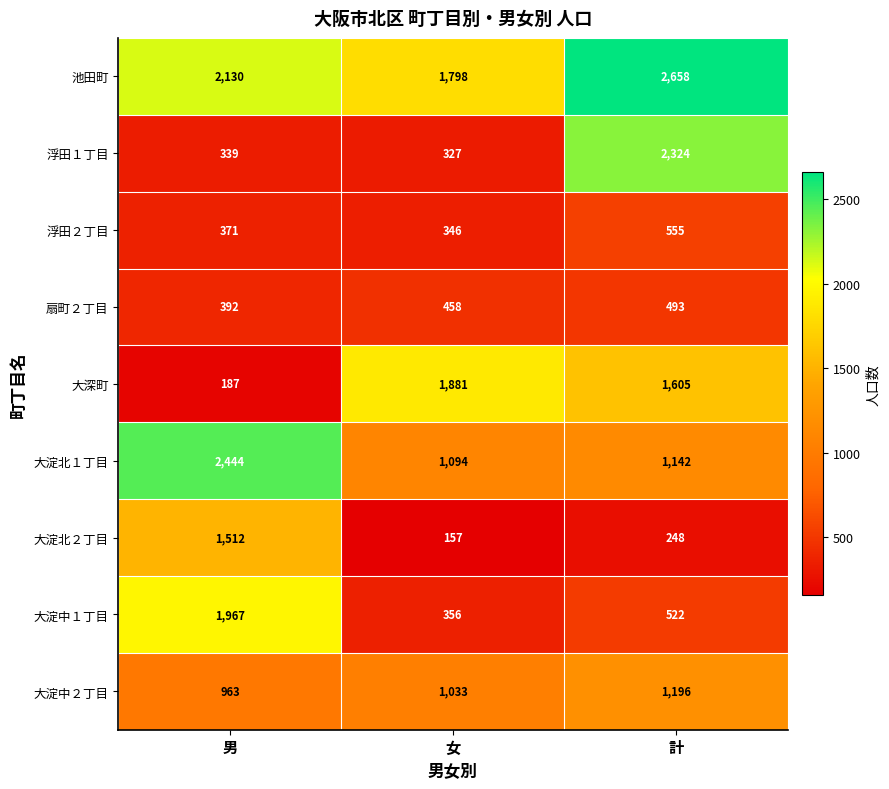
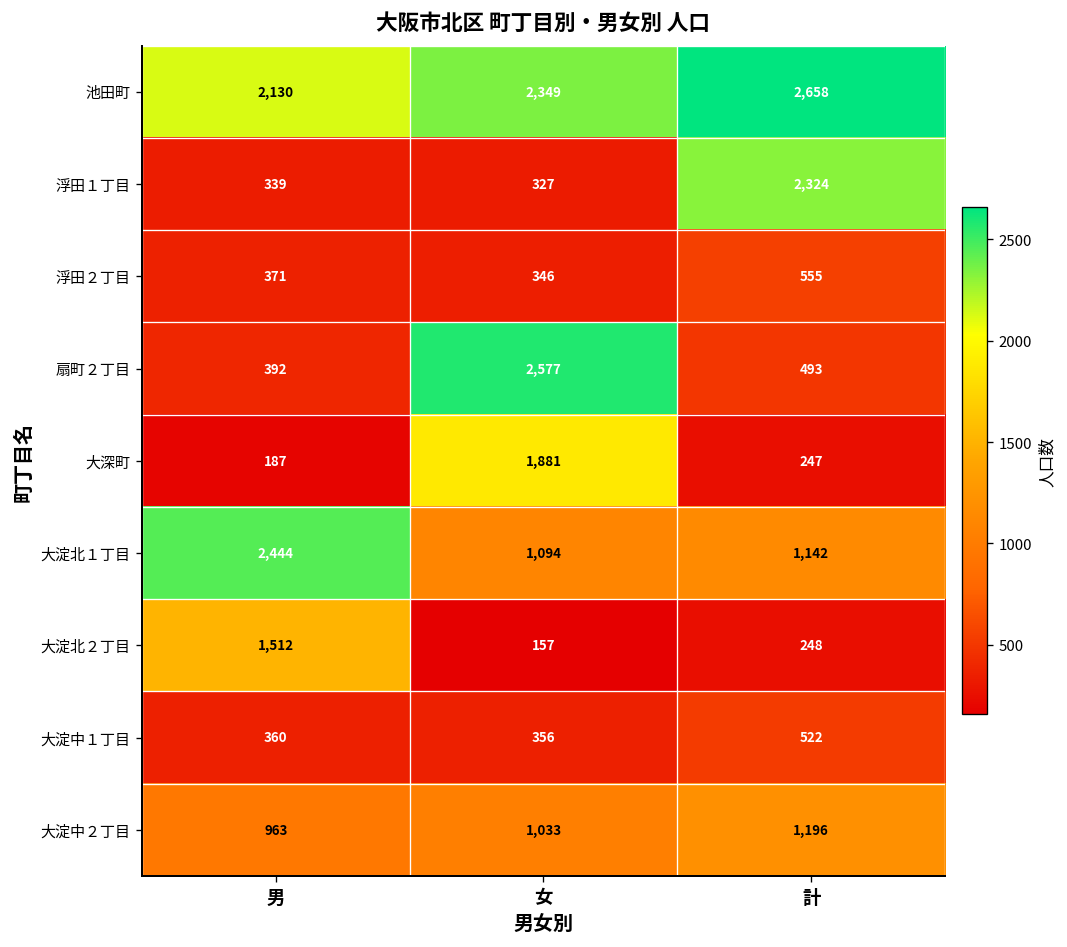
池田町, 女: 1,798 -> 2,349
扇町２丁目, 女: 458 -> 2,577
大深町, 計: 1,605 -> 247
大淀中１丁目, 男: 1,967 -> 360
